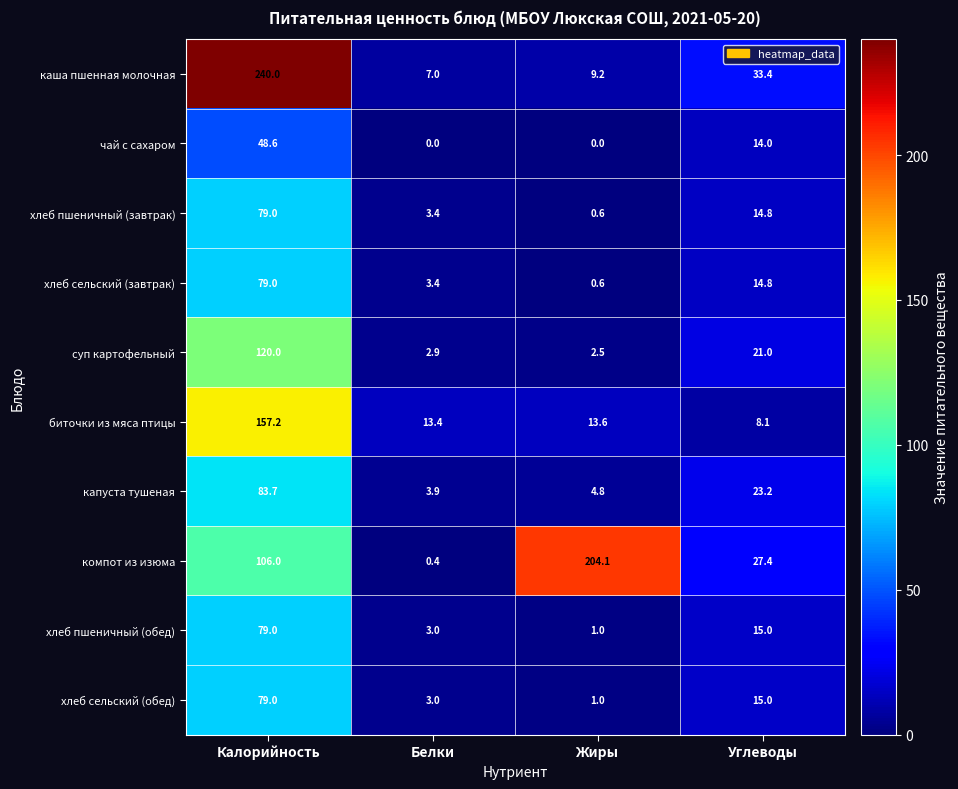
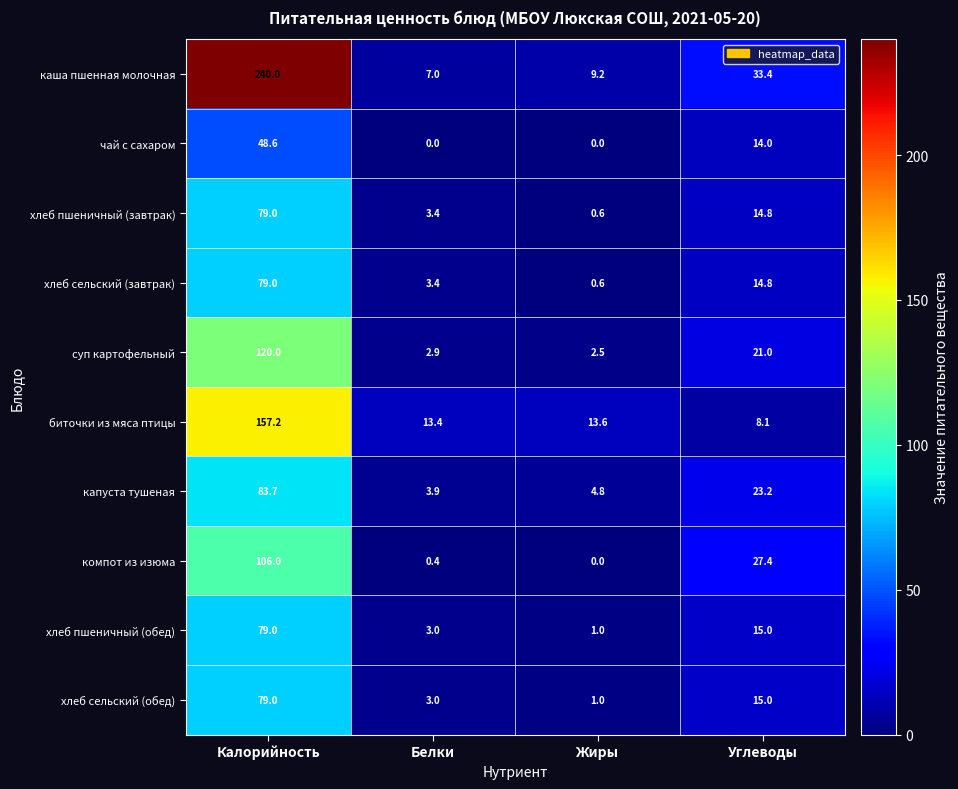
компот из изюма, Жиры: 204.1 -> 0.0
